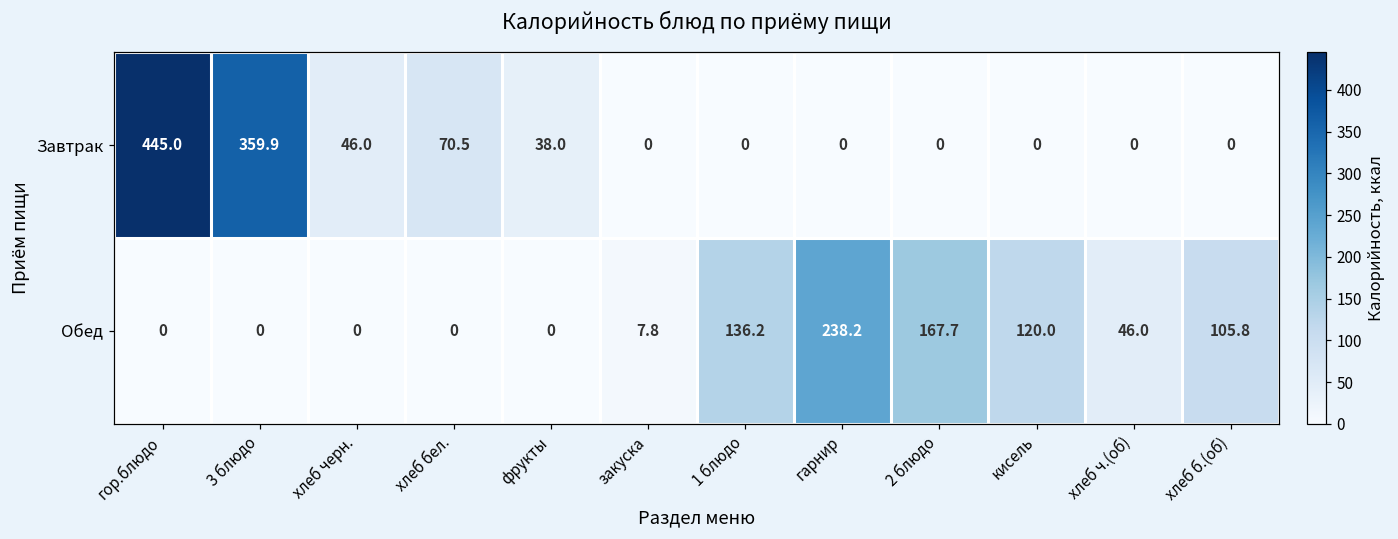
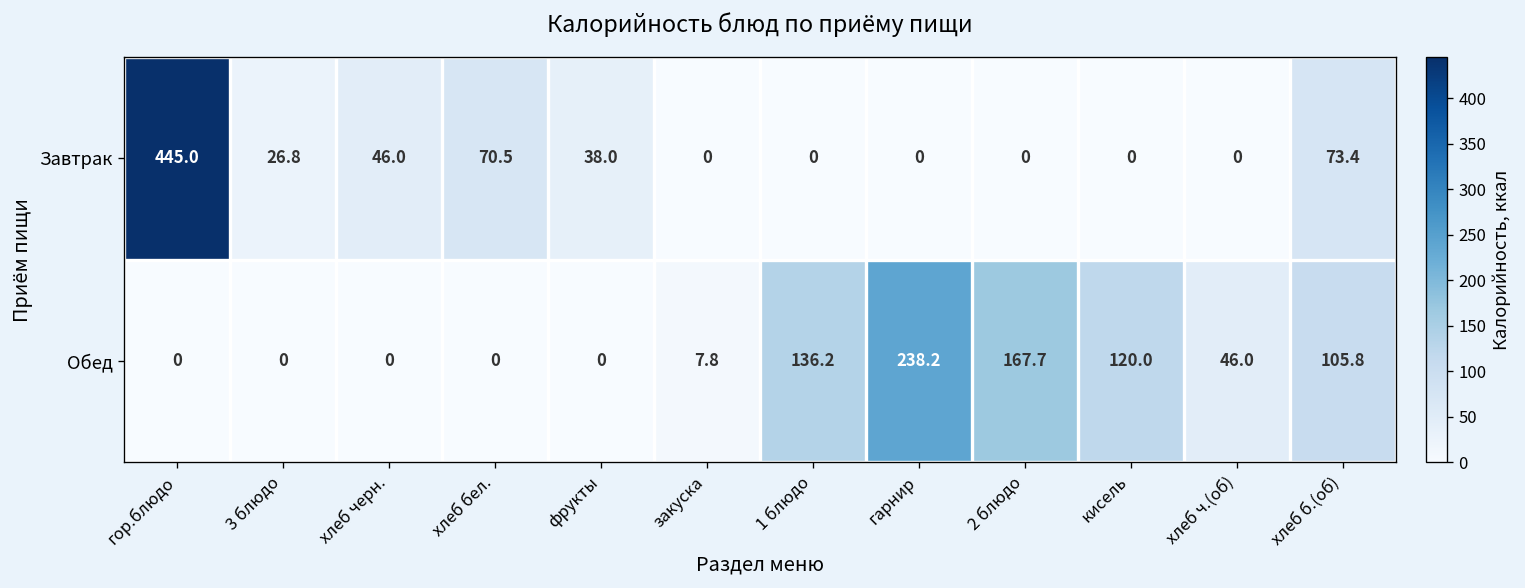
Завтрак, 3 блюдо: 359.9 -> 26.8
Завтрак, хлеб б.(об): 0 -> 73.4
